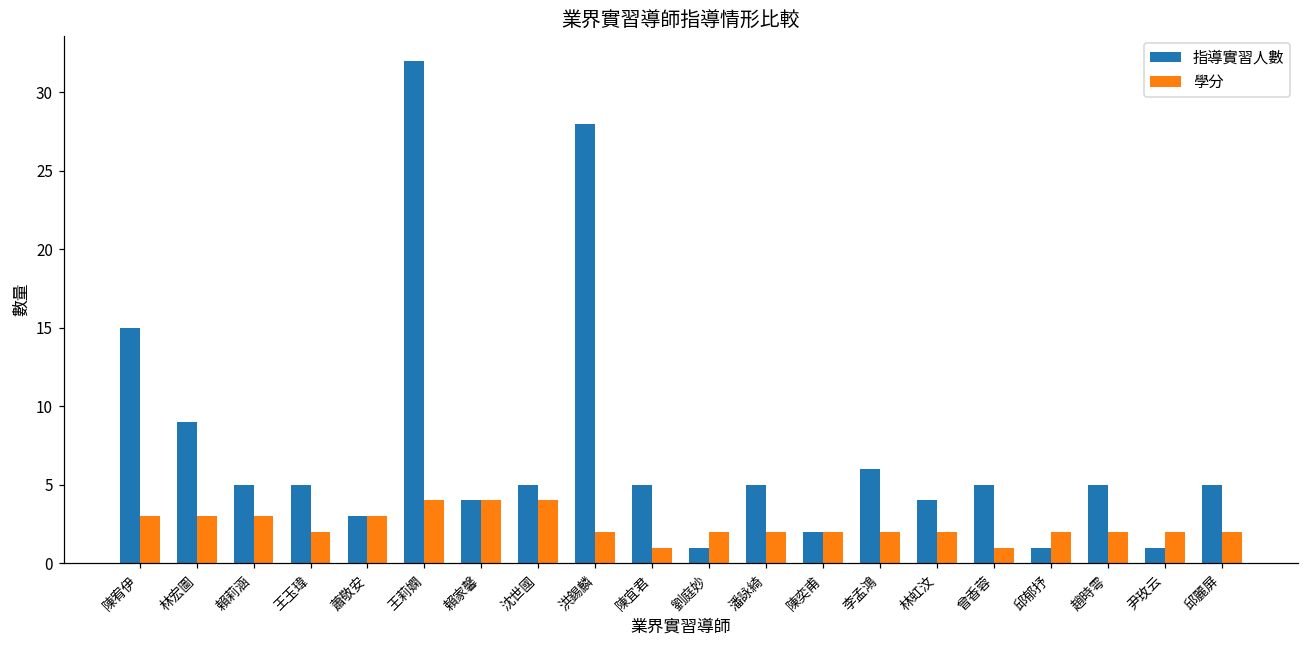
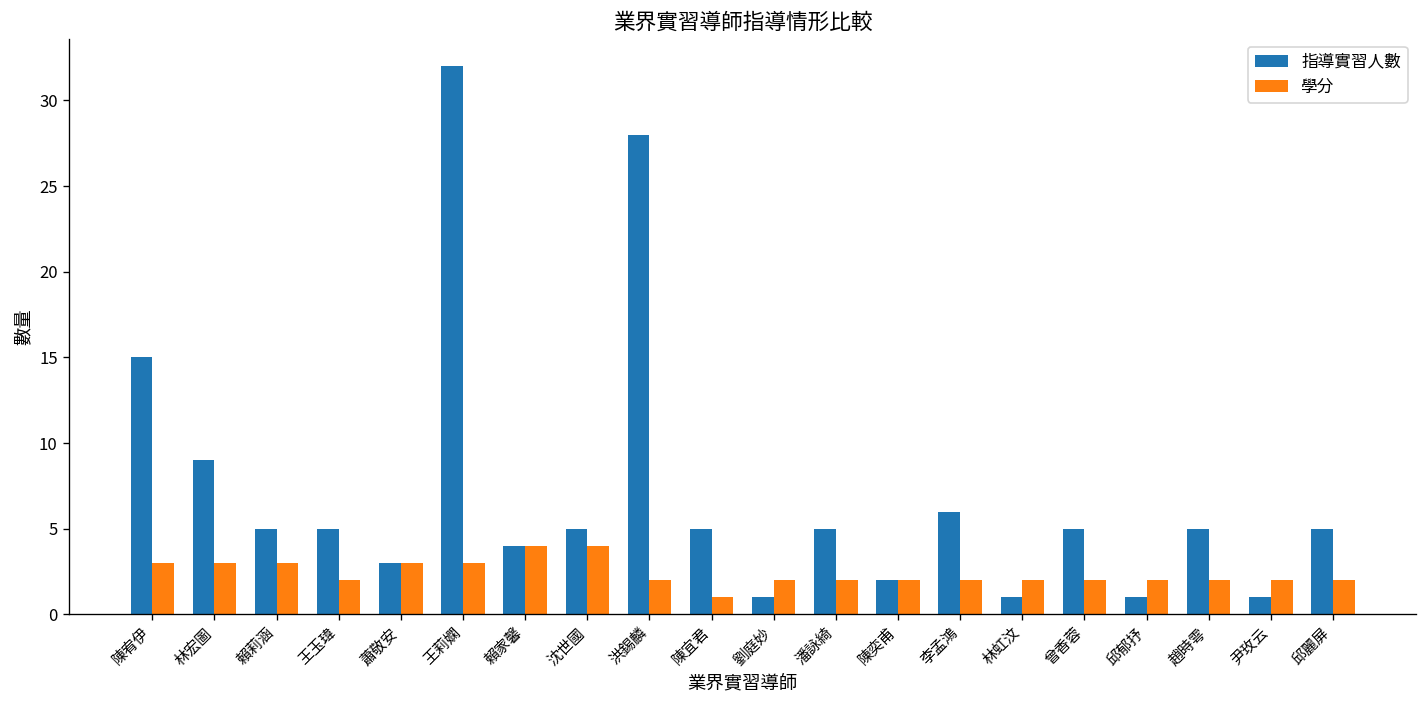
學分, 王莉嫻: 4 -> 3
指導實習人數, 林虹汶: 4 -> 1
學分, 曾香蓉: 1 -> 2
